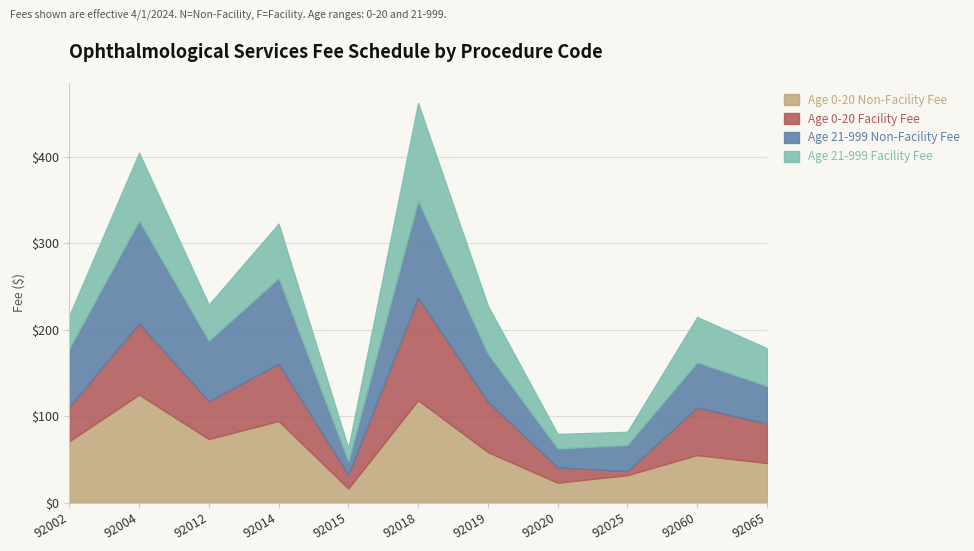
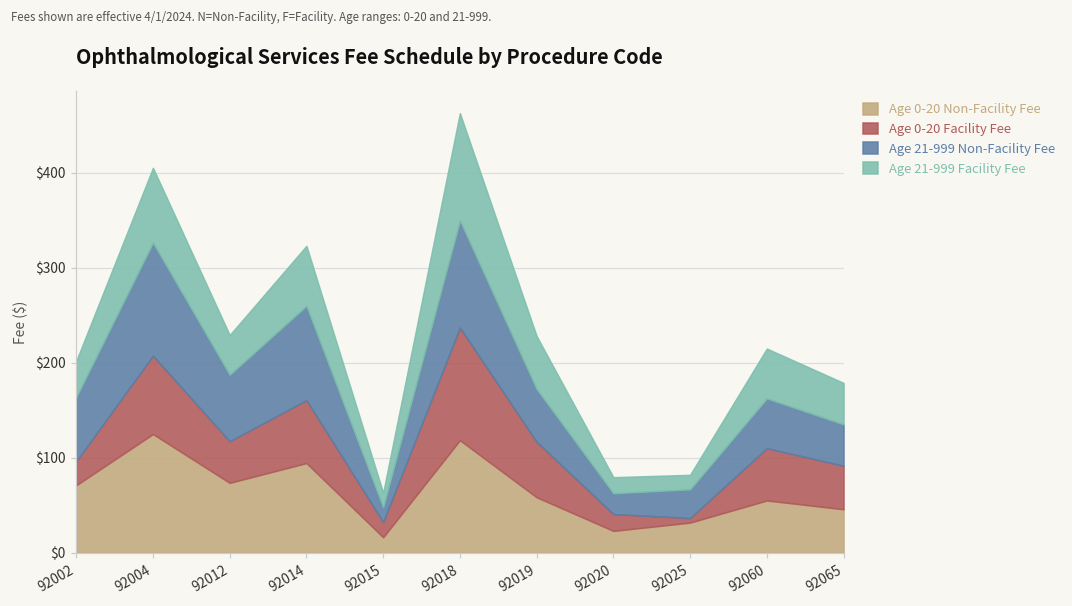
Age 0-20 Facility Fee, 92002: $40 -> $30
